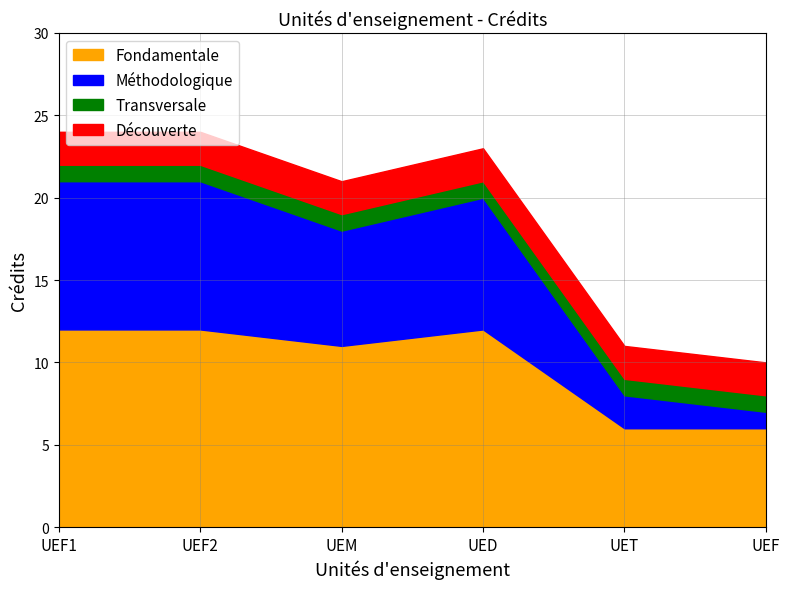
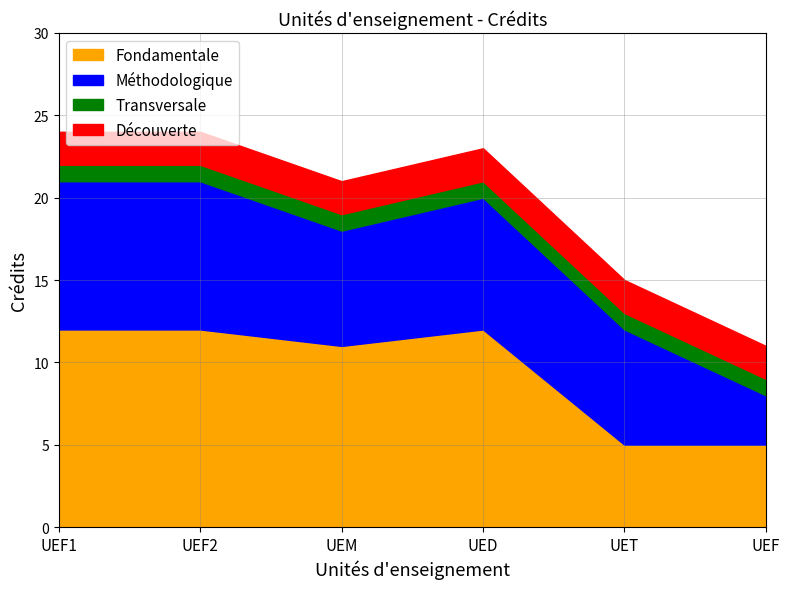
Fondamentale, UET: 6 -> 5
Méthodologique, UET: 2 -> 7
Fondamentale, UEF: 6 -> 5
Méthodologique, UEF: 1 -> 3
